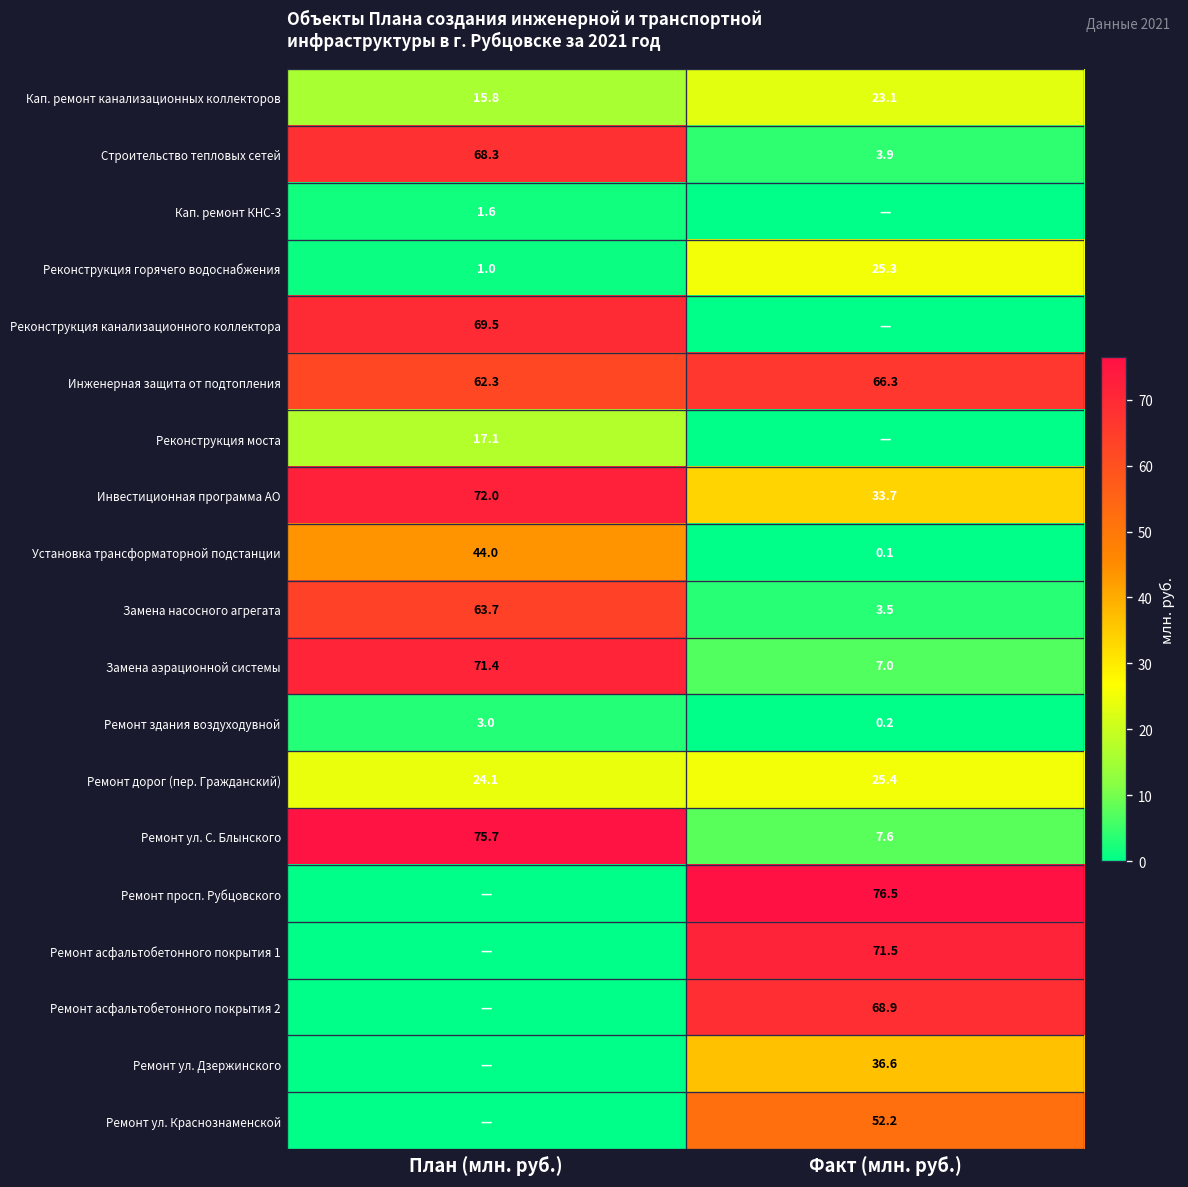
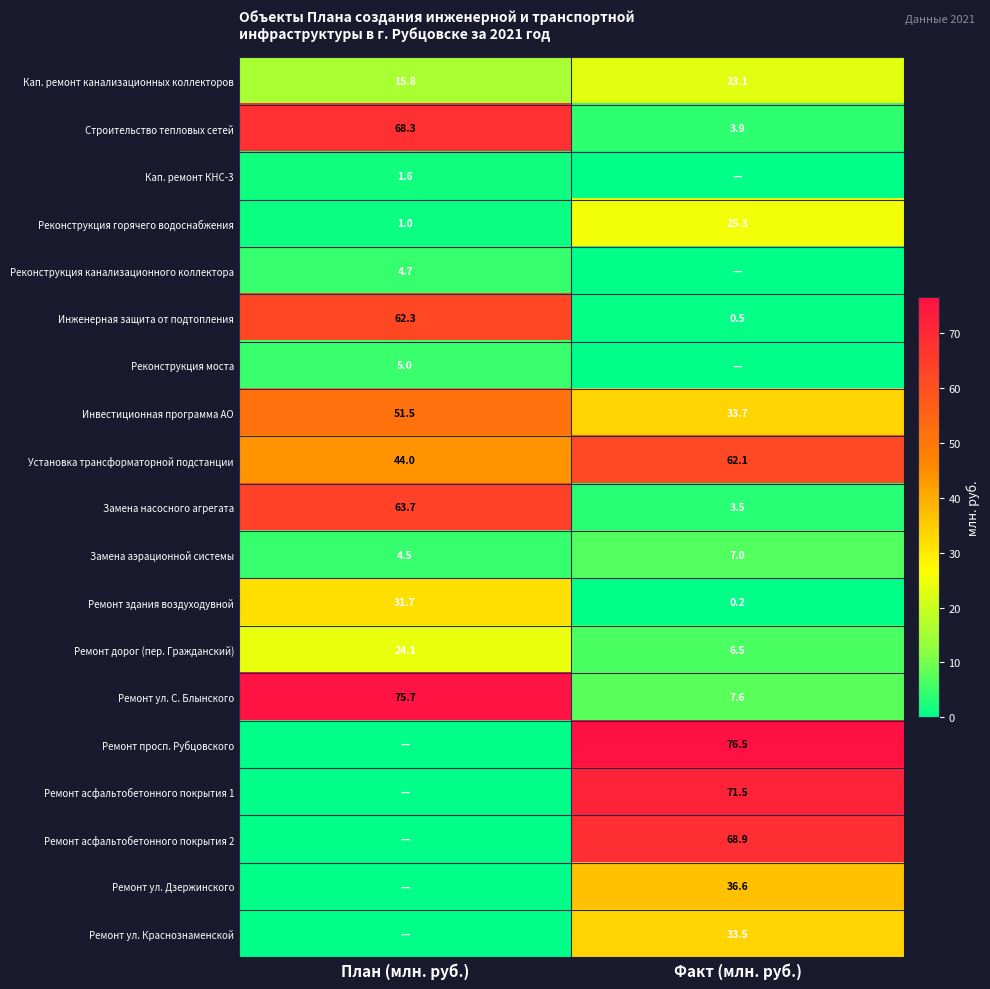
Реконструкция канализационного коллектора, План (млн. руб.): 69.5 -> 4.7
Инженерная защита от подтопления, Факт (млн. руб.): 66.3 -> 0.5
Реконструкция моста, План (млн. руб.): 17.1 -> 5.0
Инвестиционная программа АО, План (млн. руб.): 72.0 -> 51.5
Установка трансформаторной подстанции, Факт (млн. руб.): 0.1 -> 62.1
Замена аэрационной системы, План (млн. руб.): 71.4 -> 4.5
Ремонт здания воздуходувной, План (млн. руб.): 3.0 -> 31.7
Ремонт дорог (пер. Гражданский), Факт (млн. руб.): 25.4 -> 6.5
Ремонт ул. Краснознаменской, Факт (млн. руб.): 52.2 -> 33.5
